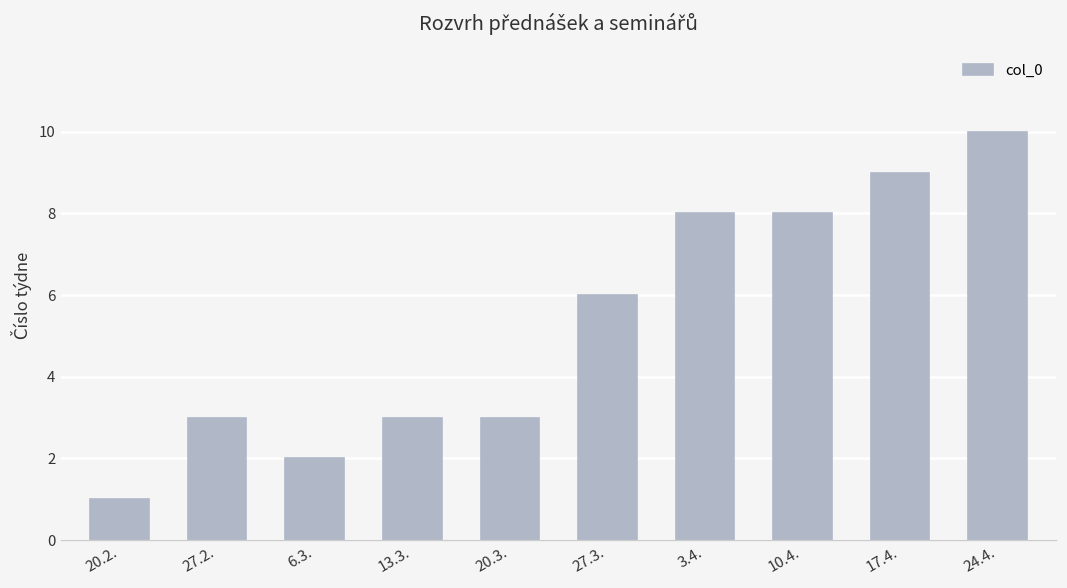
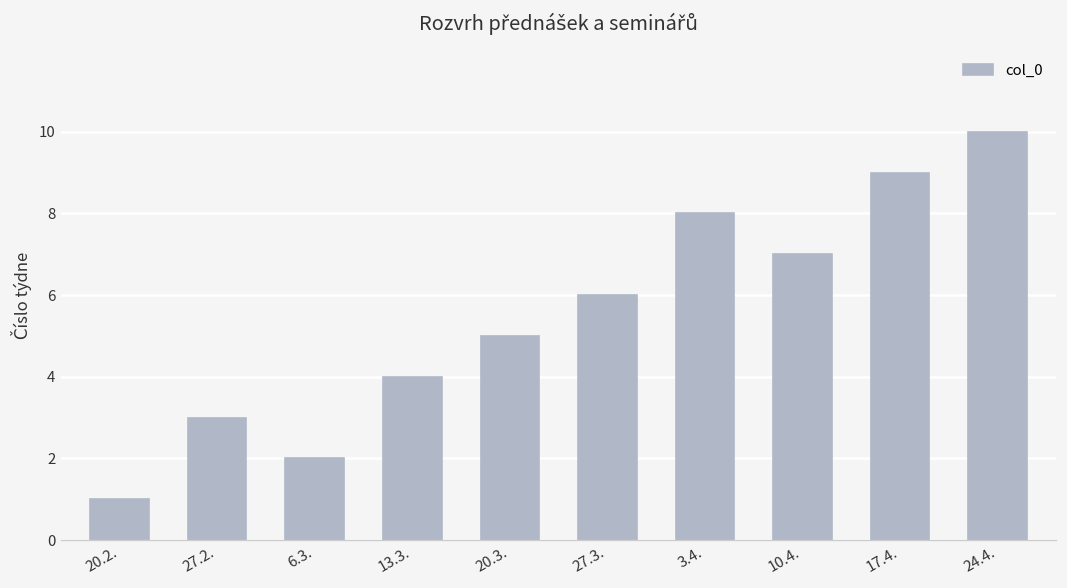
13.3.: 3 -> 4
20.3.: 3 -> 5
10.4.: 8 -> 7
